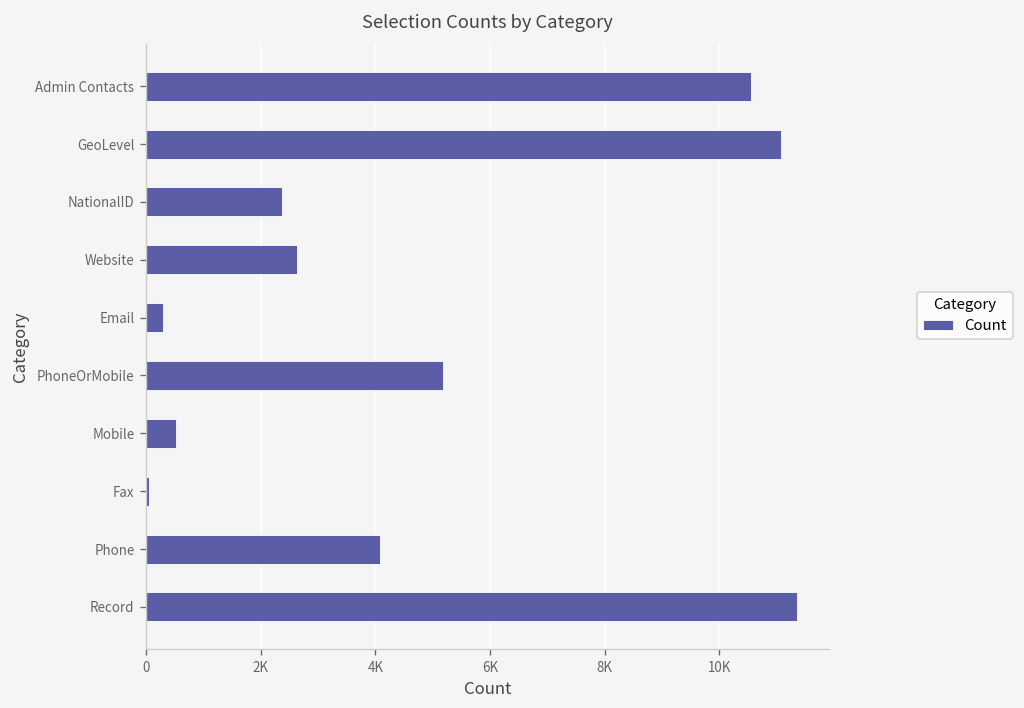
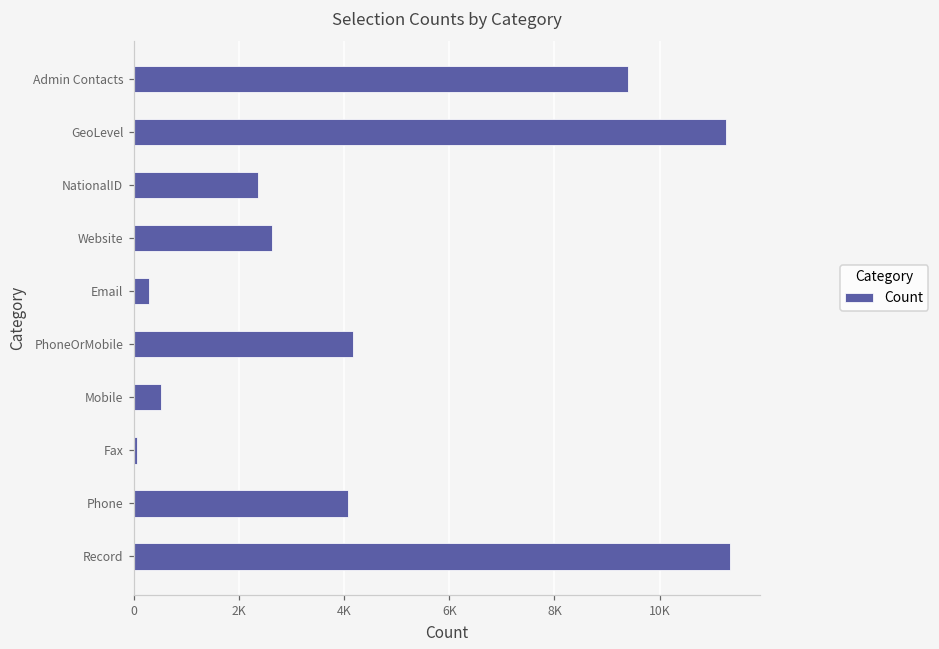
Admin Contacts: 10600 -> 9400
GeoLevel: 11100 -> 11300
PhoneOrMobile: 5200 -> 4200
